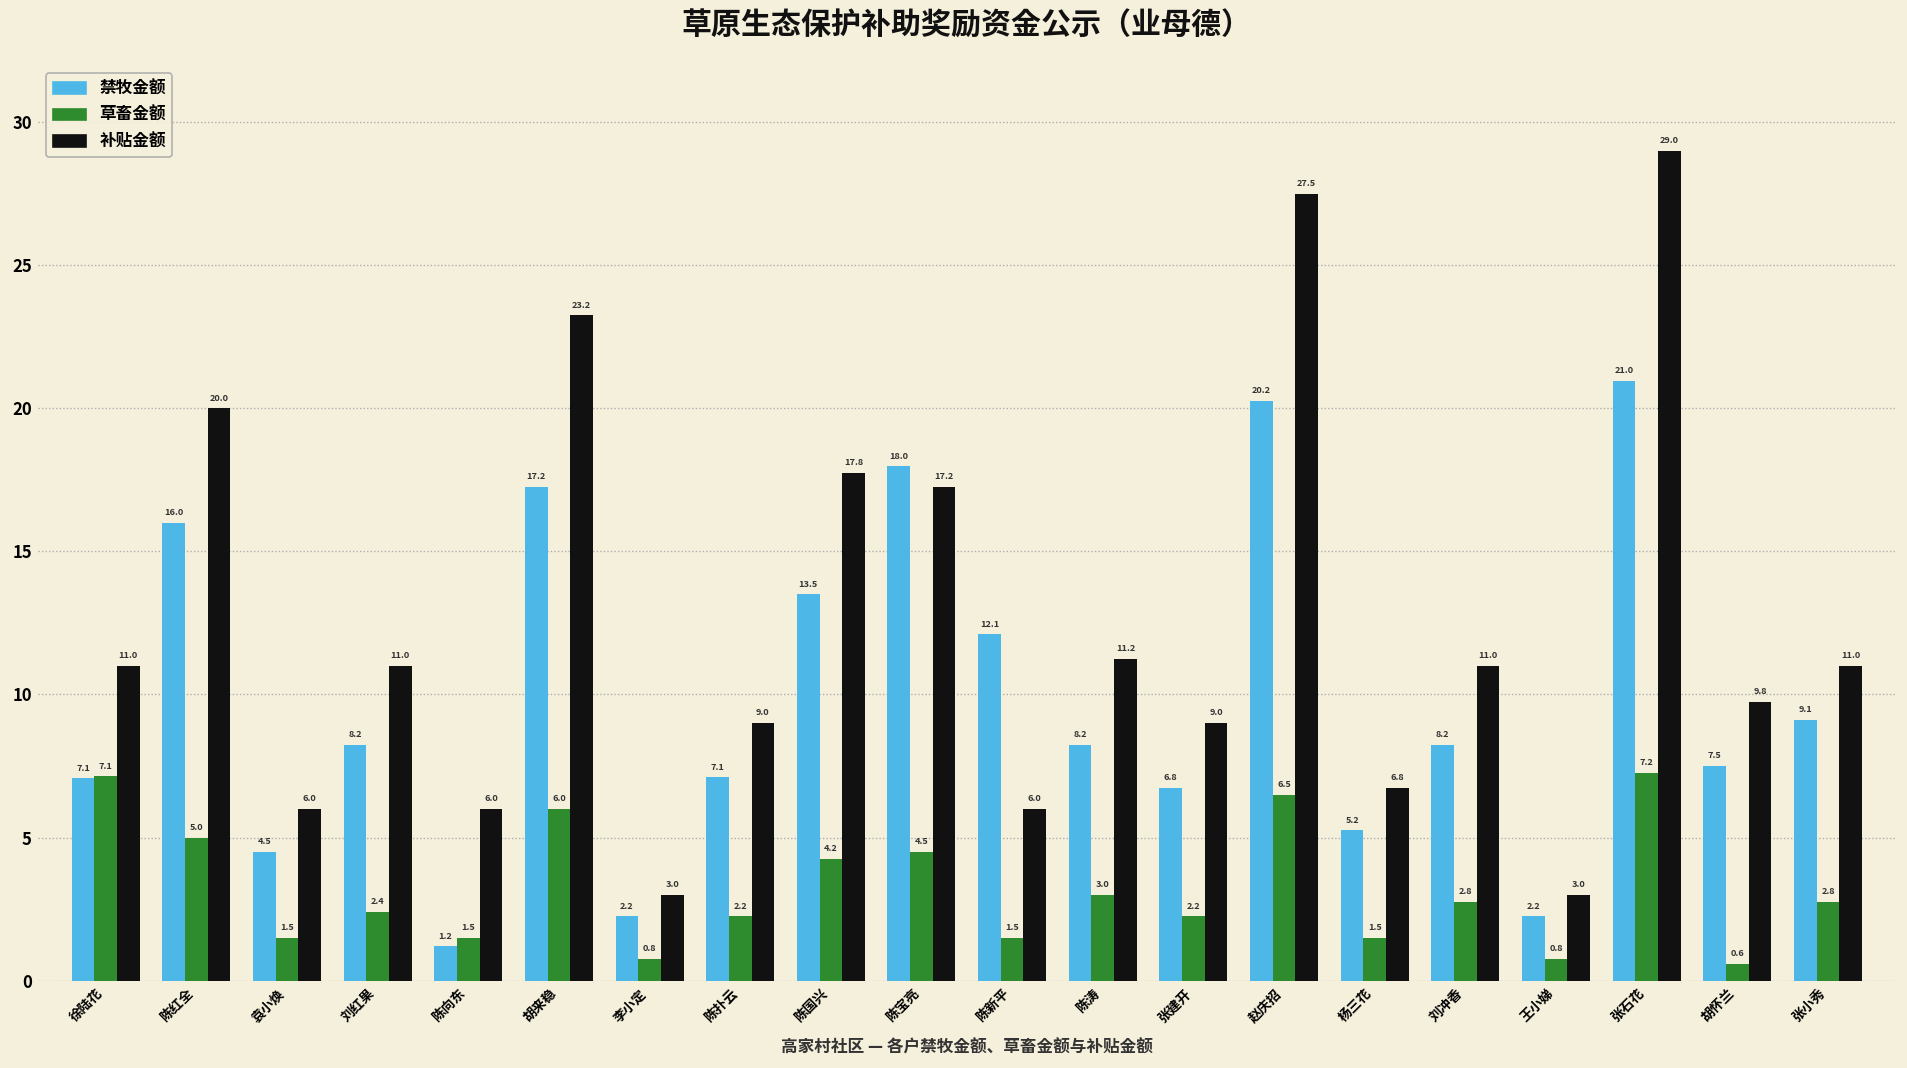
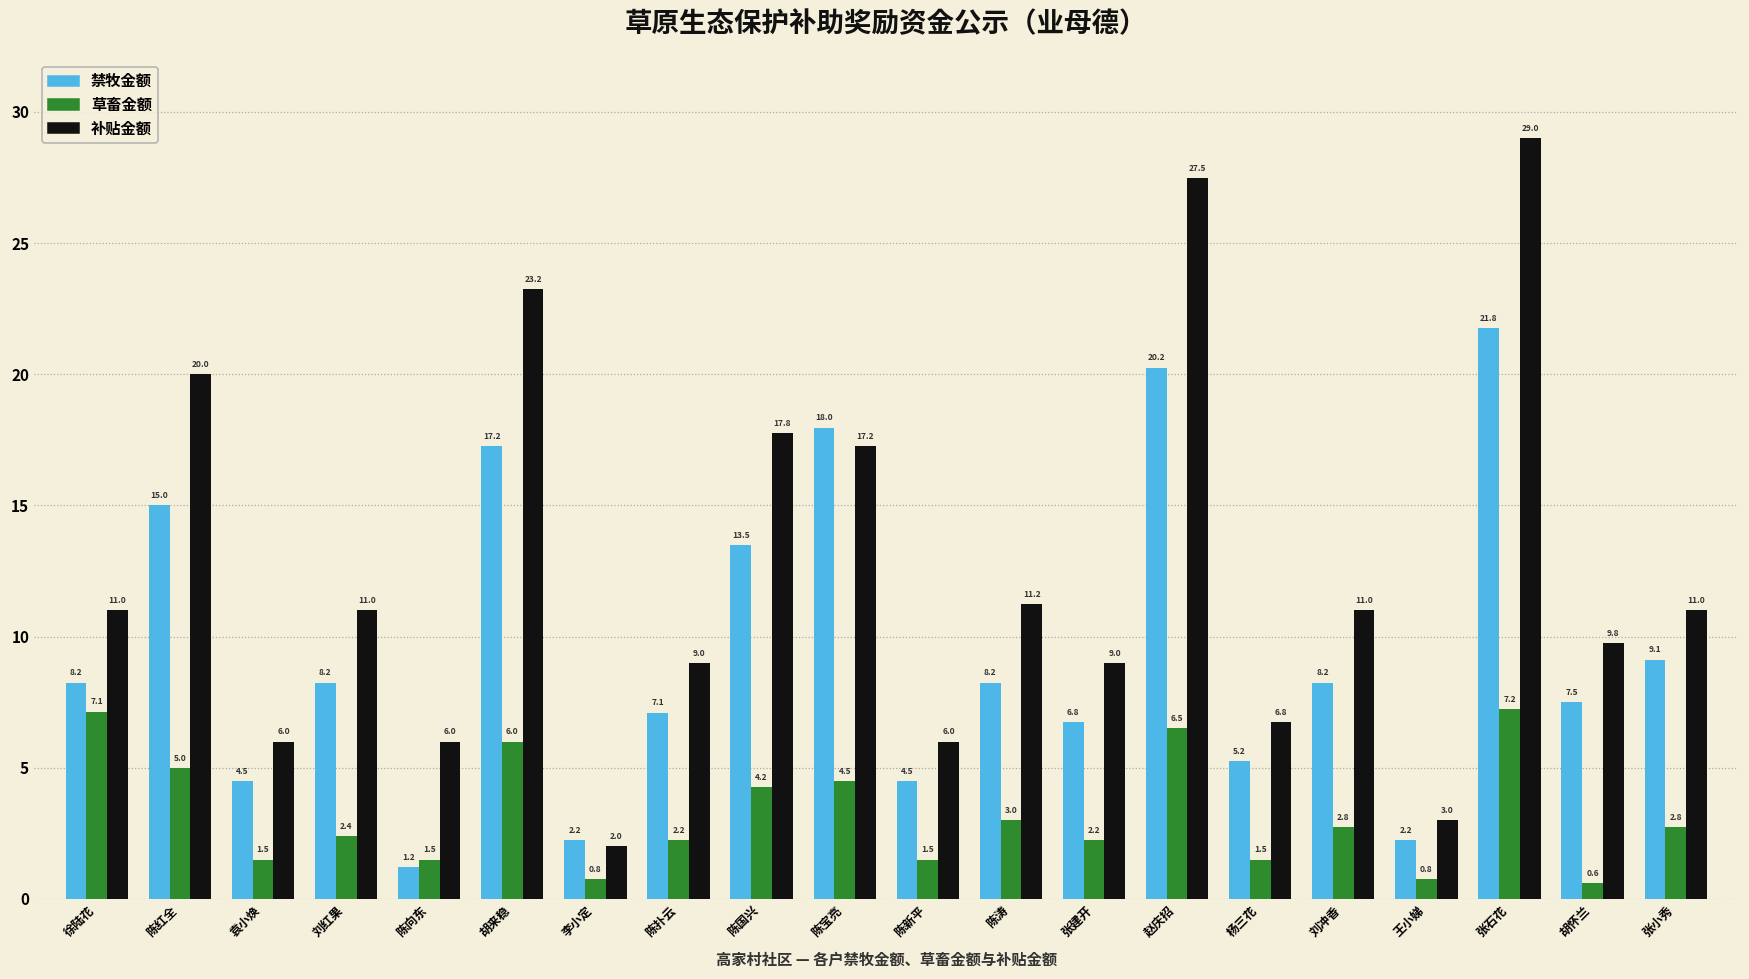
禁牧金额, 徐陆花: 7.1 -> 8.2
禁牧金额, 陈红全: 16.0 -> 15.0
补贴金额, 李小定: 3.0 -> 2.0
禁牧金额, 陈新平: 12.1 -> 4.5
禁牧金额, 张石花: 21.0 -> 21.8
